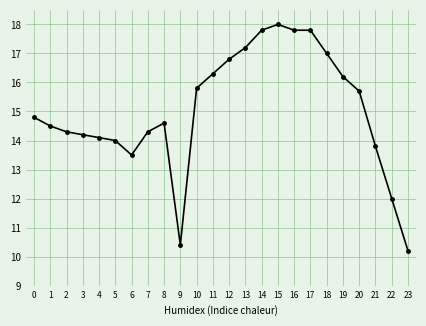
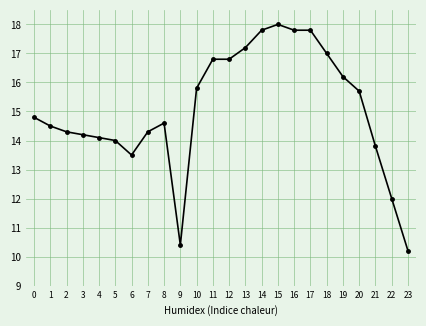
11: 16.3 -> 16.8
